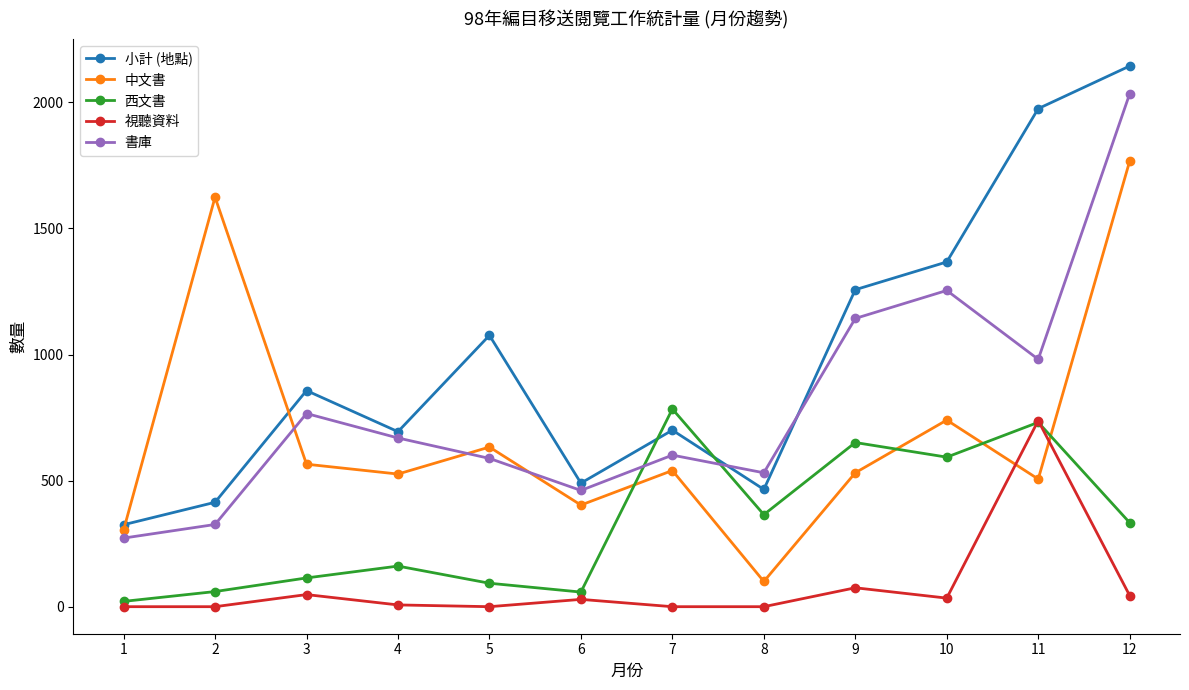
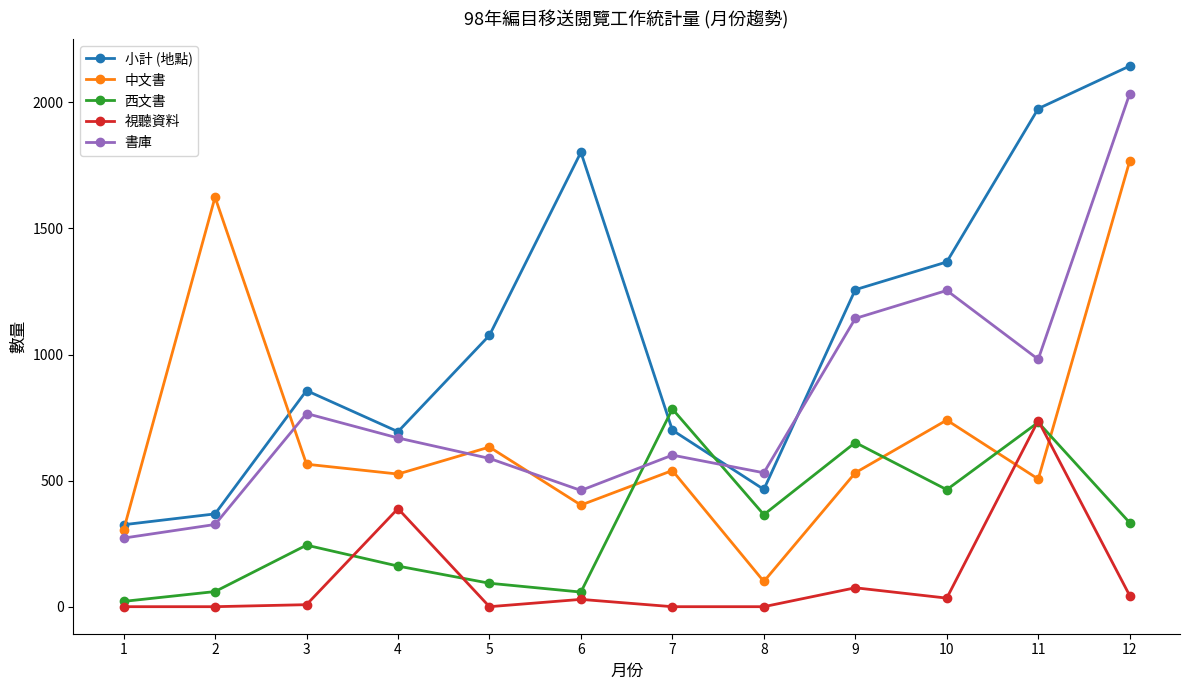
小計 (地點), 2: 410 -> 370
西文書, 3: 110 -> 240
視聽資料, 3: 50 -> 10
視聽資料, 4: 10 -> 390
小計 (地點), 6: 490 -> 1800
西文書, 10: 590 -> 460
